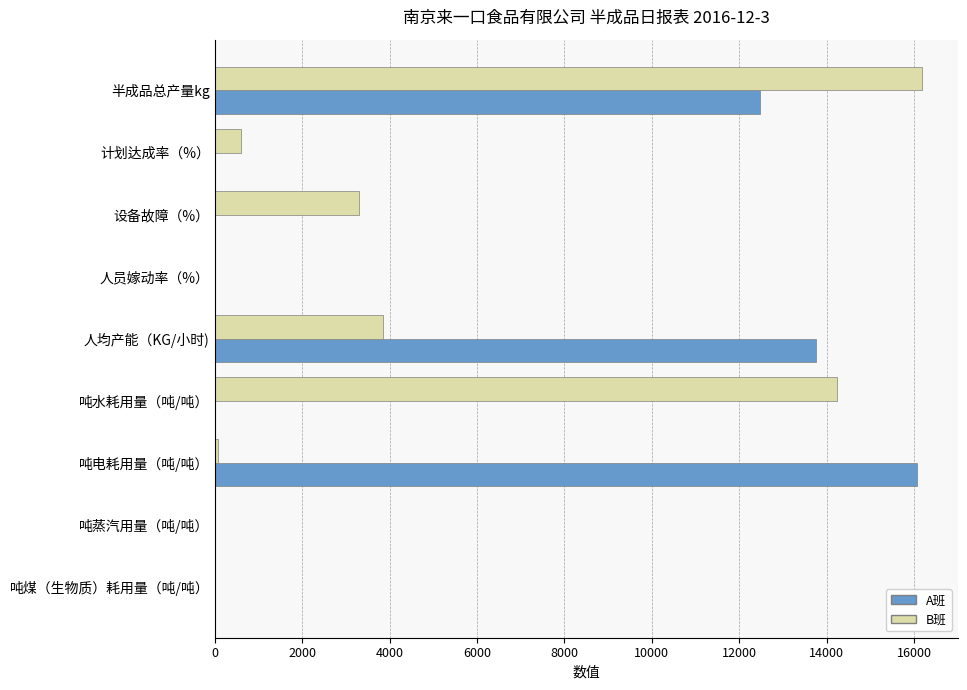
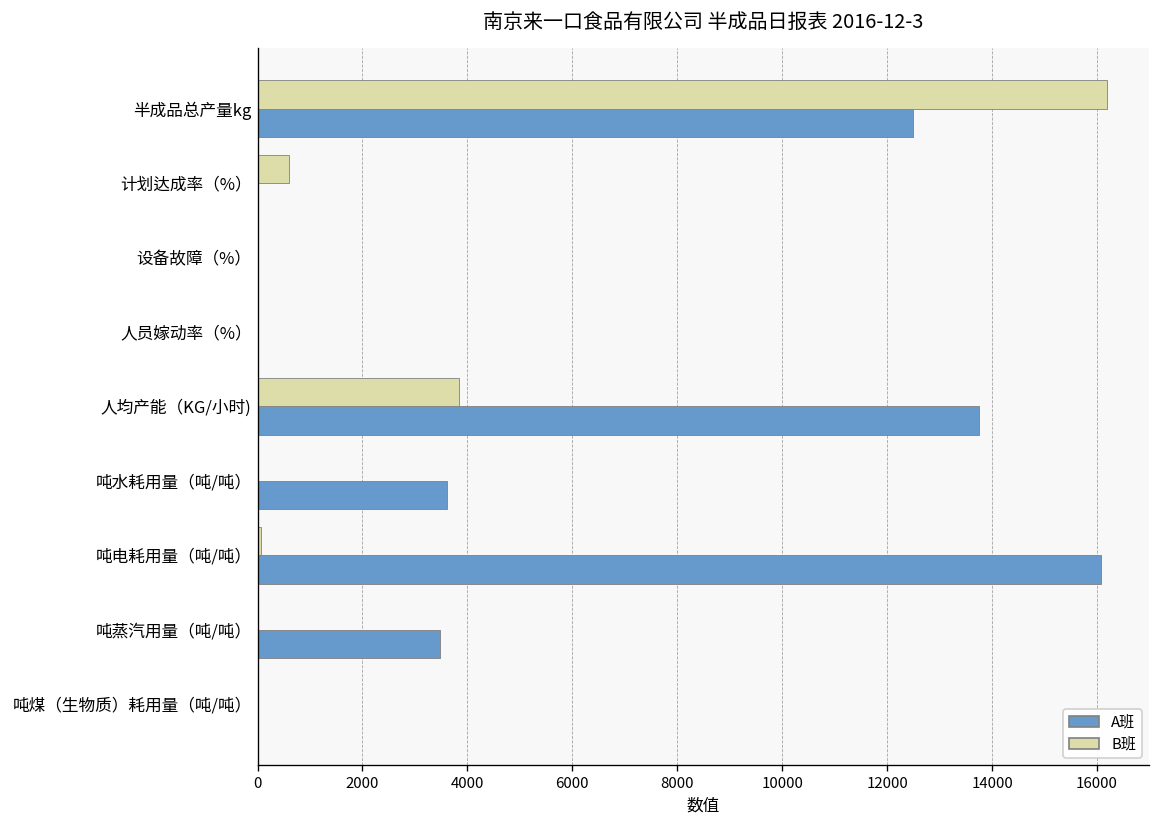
B班, 设备故障（%）: 3300 -> 0
B班, 吨水耗用量（吨/吨）: 14200 -> 0
A班, 吨水耗用量（吨/吨）: 0 -> 3600
A班, 吨蒸汽用量（吨/吨）: 0 -> 3500
